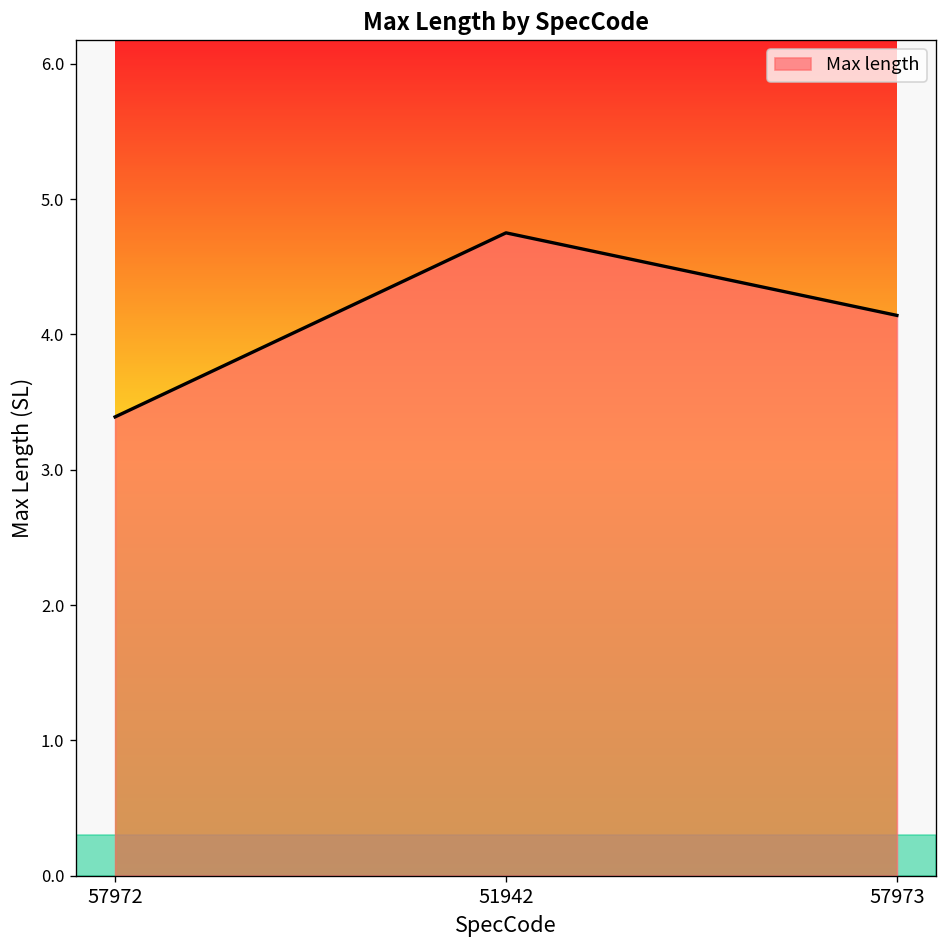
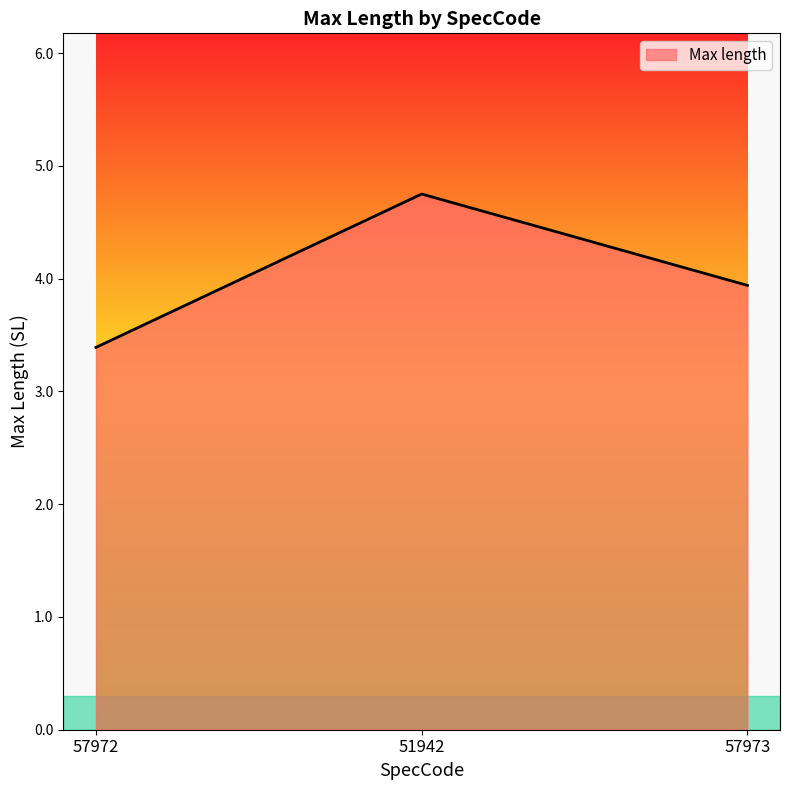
57973: 4.14 -> 3.94
